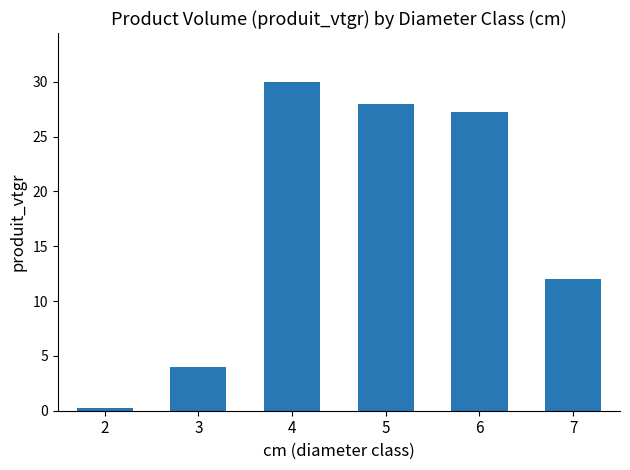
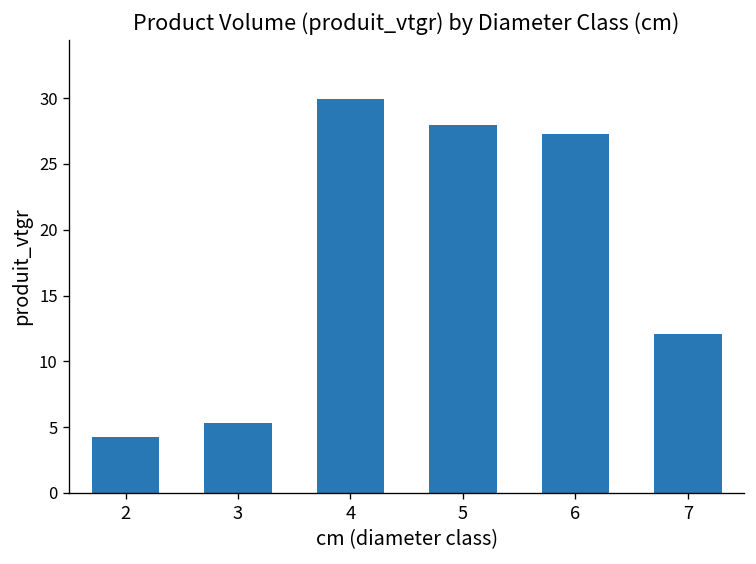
2: 0.2 -> 4.3
3: 4.0 -> 5.3
